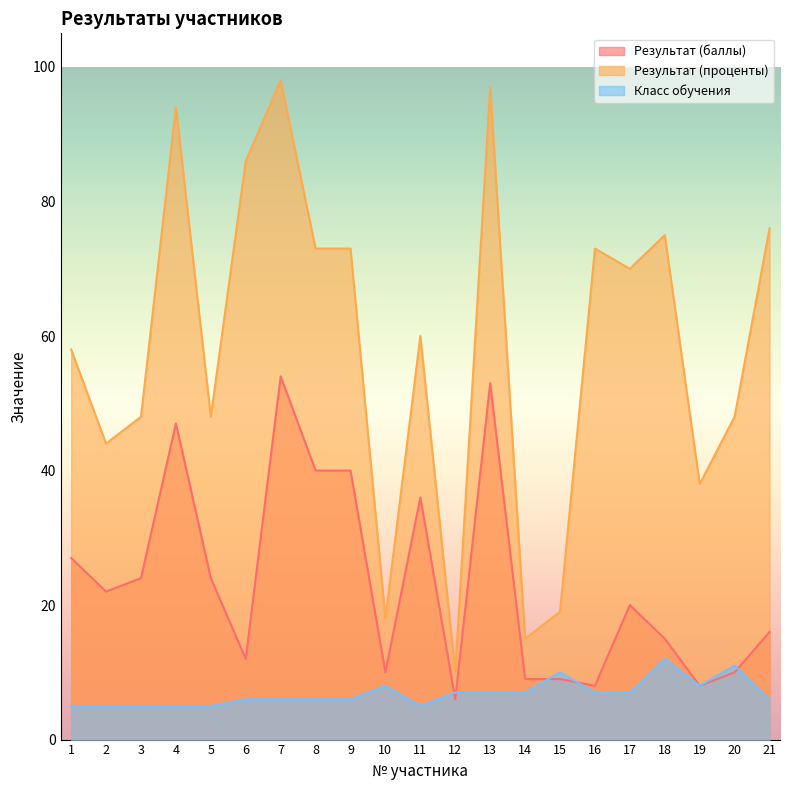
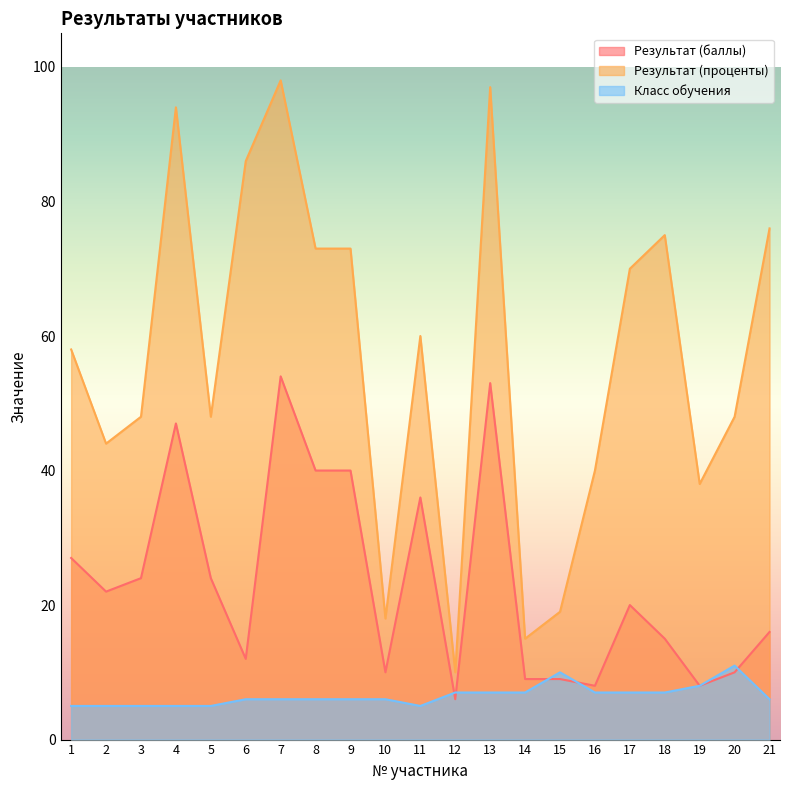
Класс обучения, 10: 8 -> 6
Результат (проценты), 16: 73 -> 40
Класс обучения, 18: 12 -> 7
